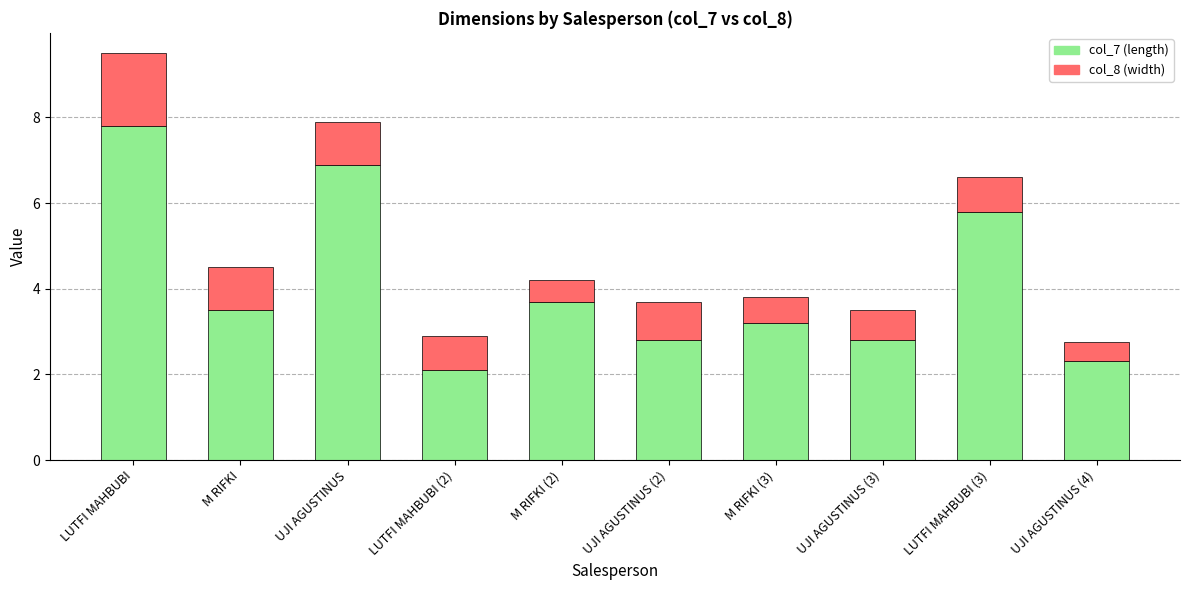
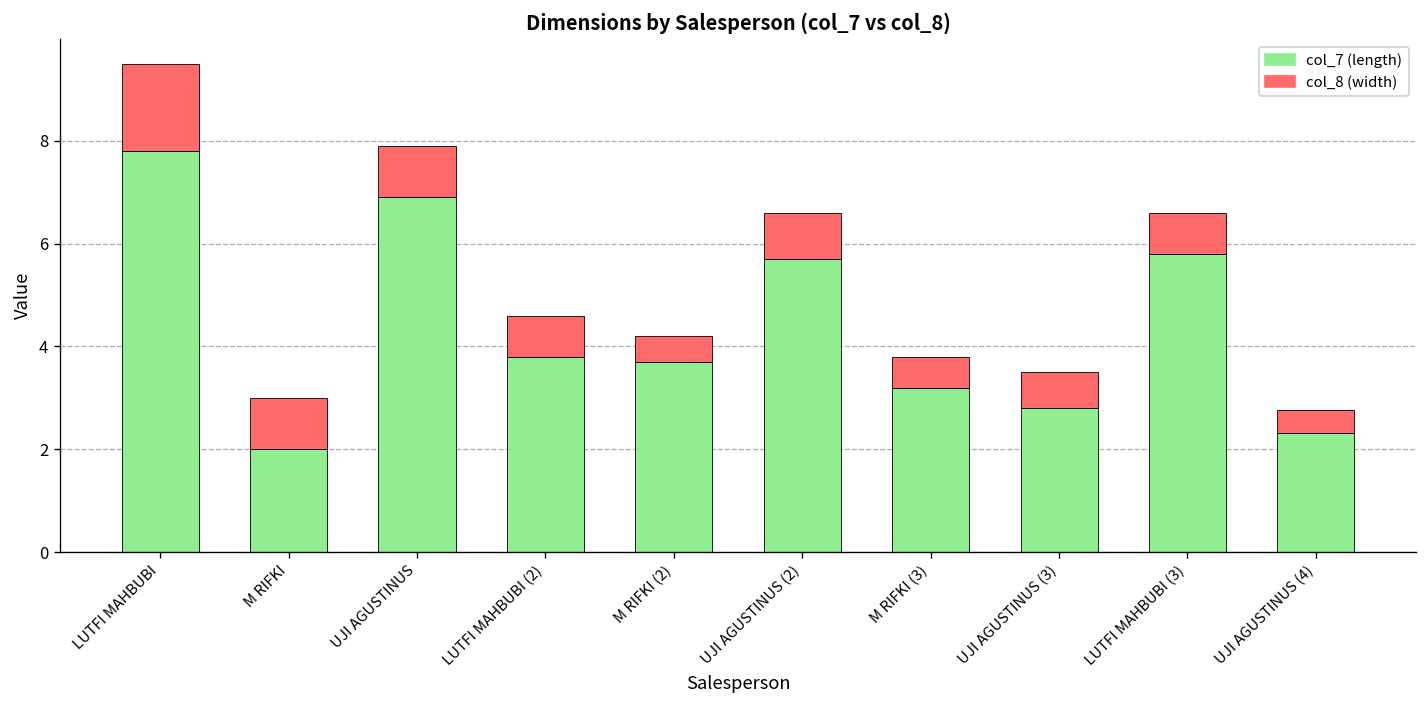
col_7 (length), M RIFKI: 3.5 -> 2.0
col_7 (length), LUTFI MAHBUBI (2): 2.1 -> 3.8
col_7 (length), UJI AGUSTINUS (2): 2.8 -> 5.7
